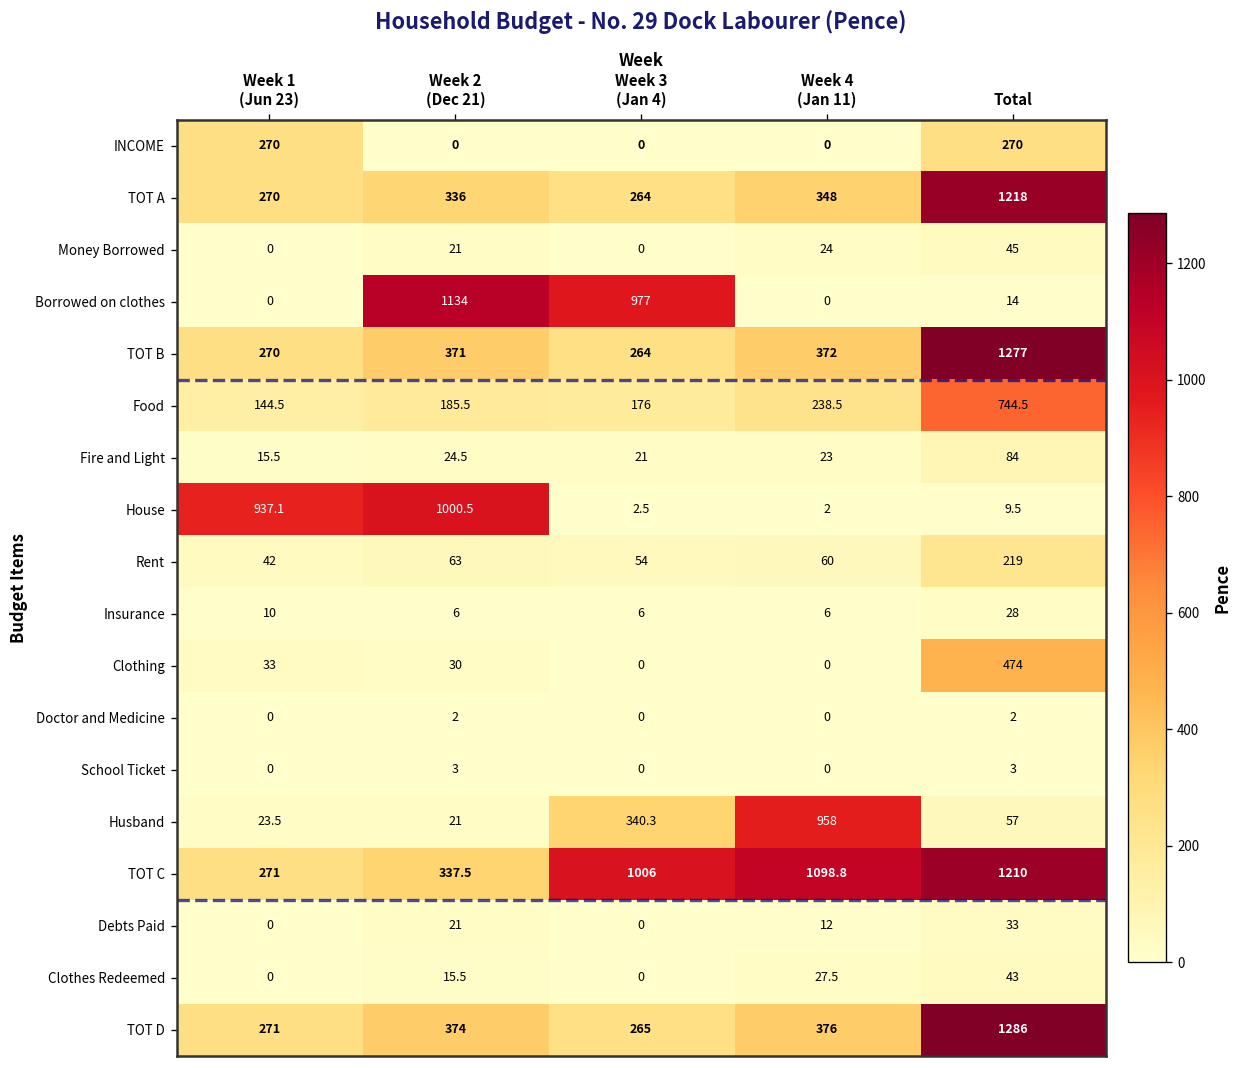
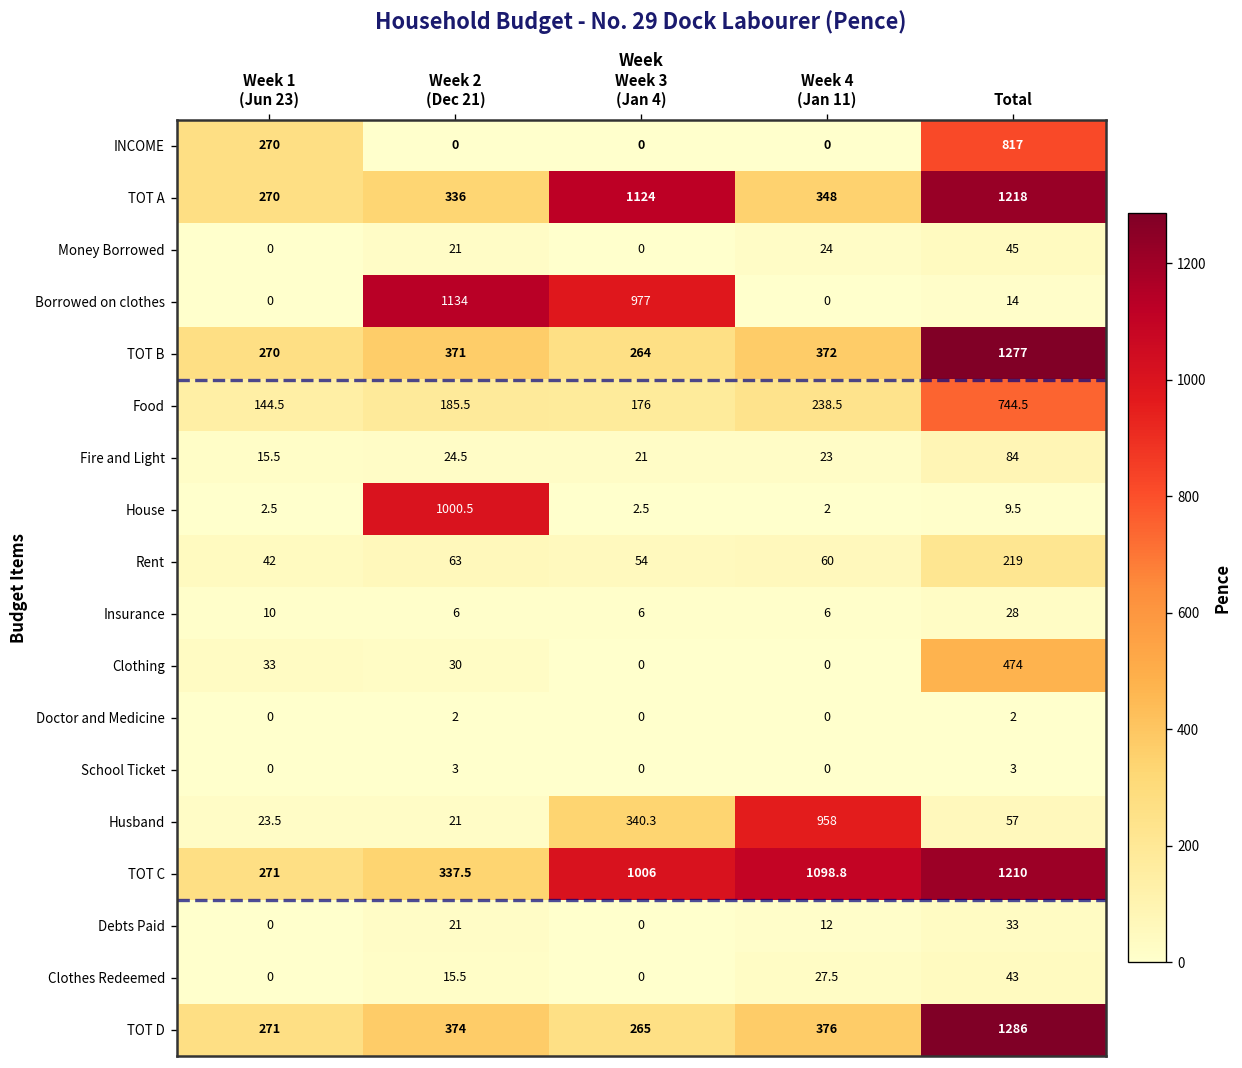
INCOME, Total: 270 -> 817
TOT A, Week 3 (Jan 4): 264 -> 1124
House, Week 1 (Jun 23): 937.1 -> 2.5
